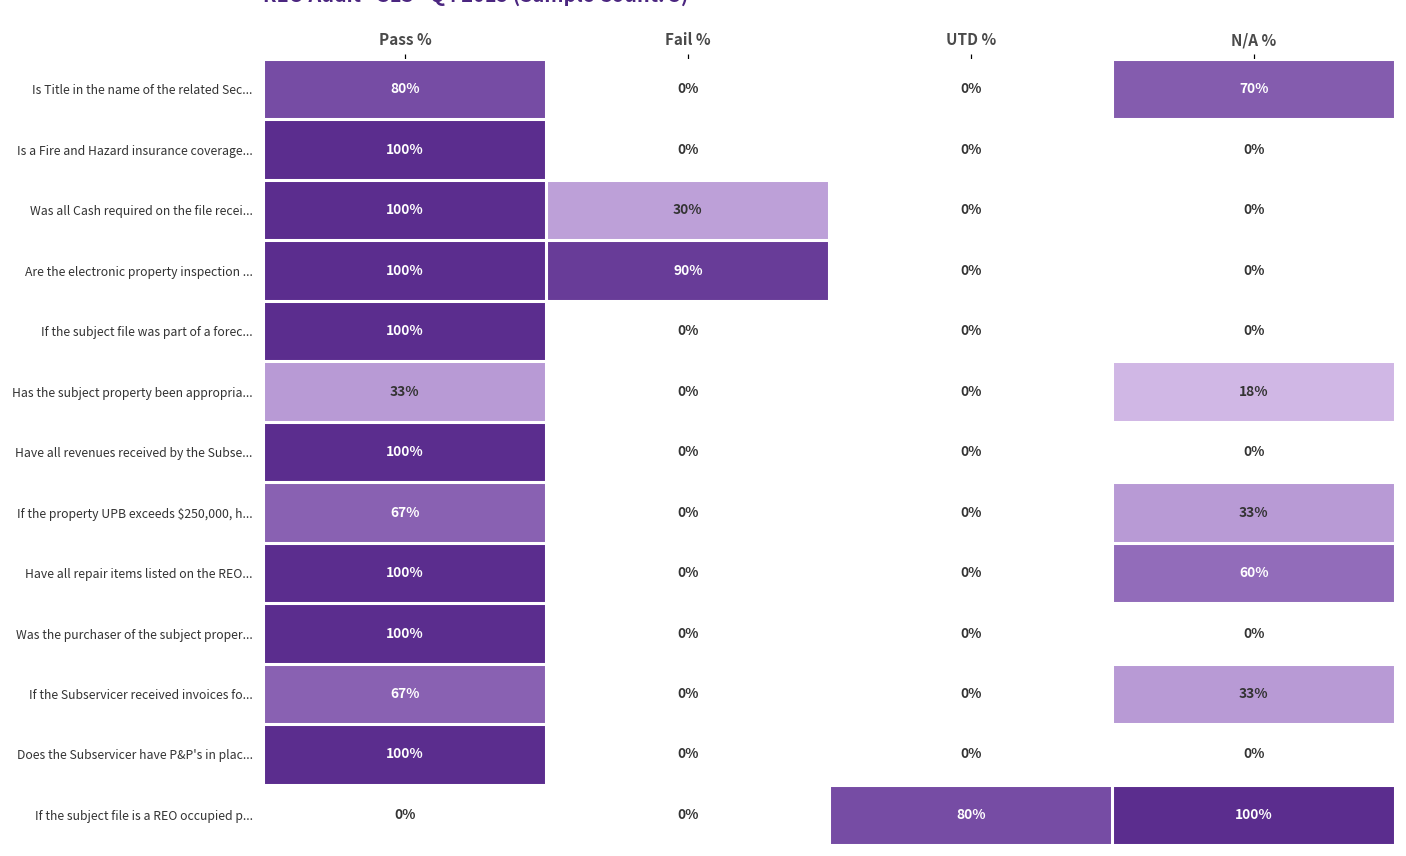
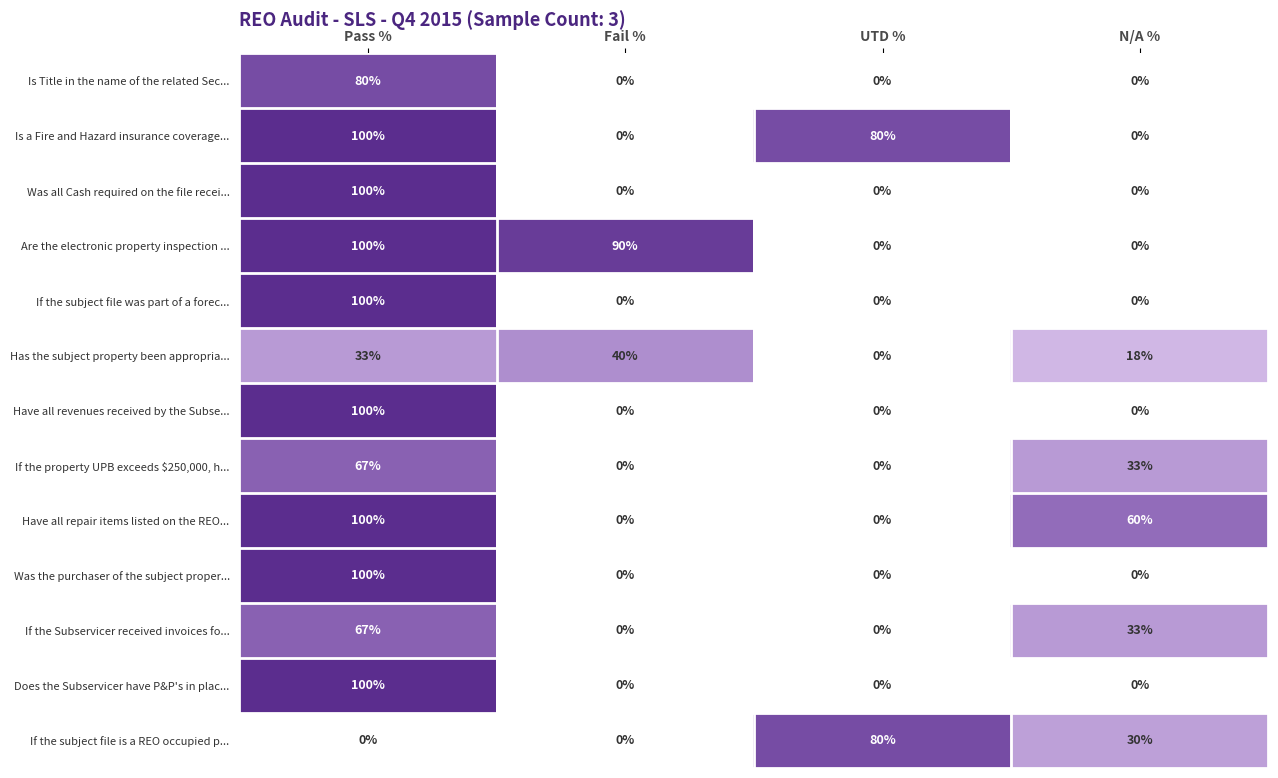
Is Title in the name of the related Sec..., N/A %: 70% -> 0%
Is a Fire and Hazard insurance coverage..., UTD %: 0% -> 80%
Was all Cash required on the file recei..., Fail %: 30% -> 0%
Has the subject property been appropria..., Fail %: 0% -> 40%
If the subject file is a REO occupied p..., N/A %: 100% -> 30%
